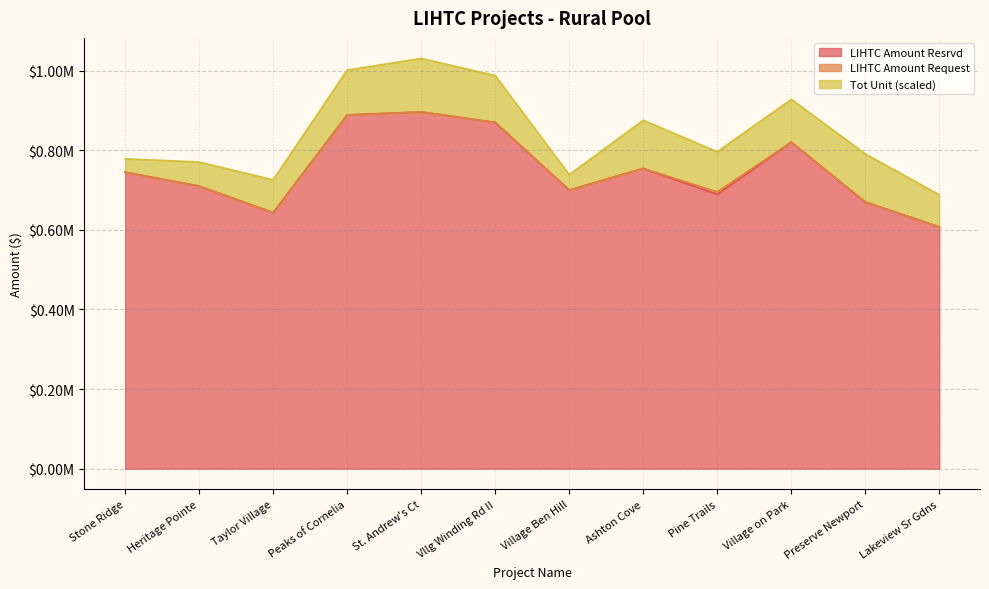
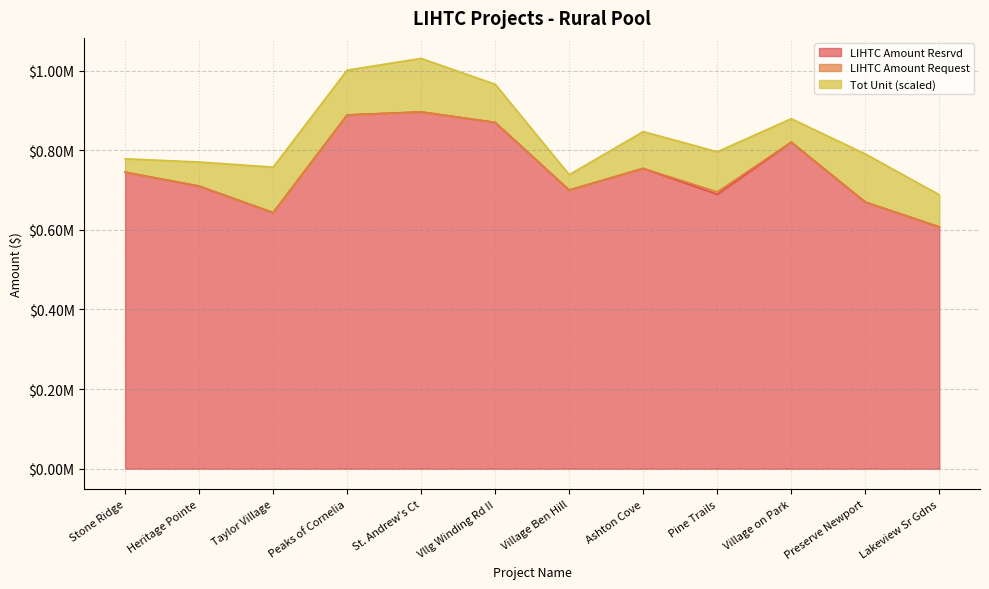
Tot Unit (scaled), Taylor Village: $80000 -> $110000
Tot Unit (scaled), Vllg Winding Rd II: $120000 -> $100000
Tot Unit (scaled), Ashton Cove: $120000 -> $90000
Tot Unit (scaled), Village on Park: $110000 -> $60000
